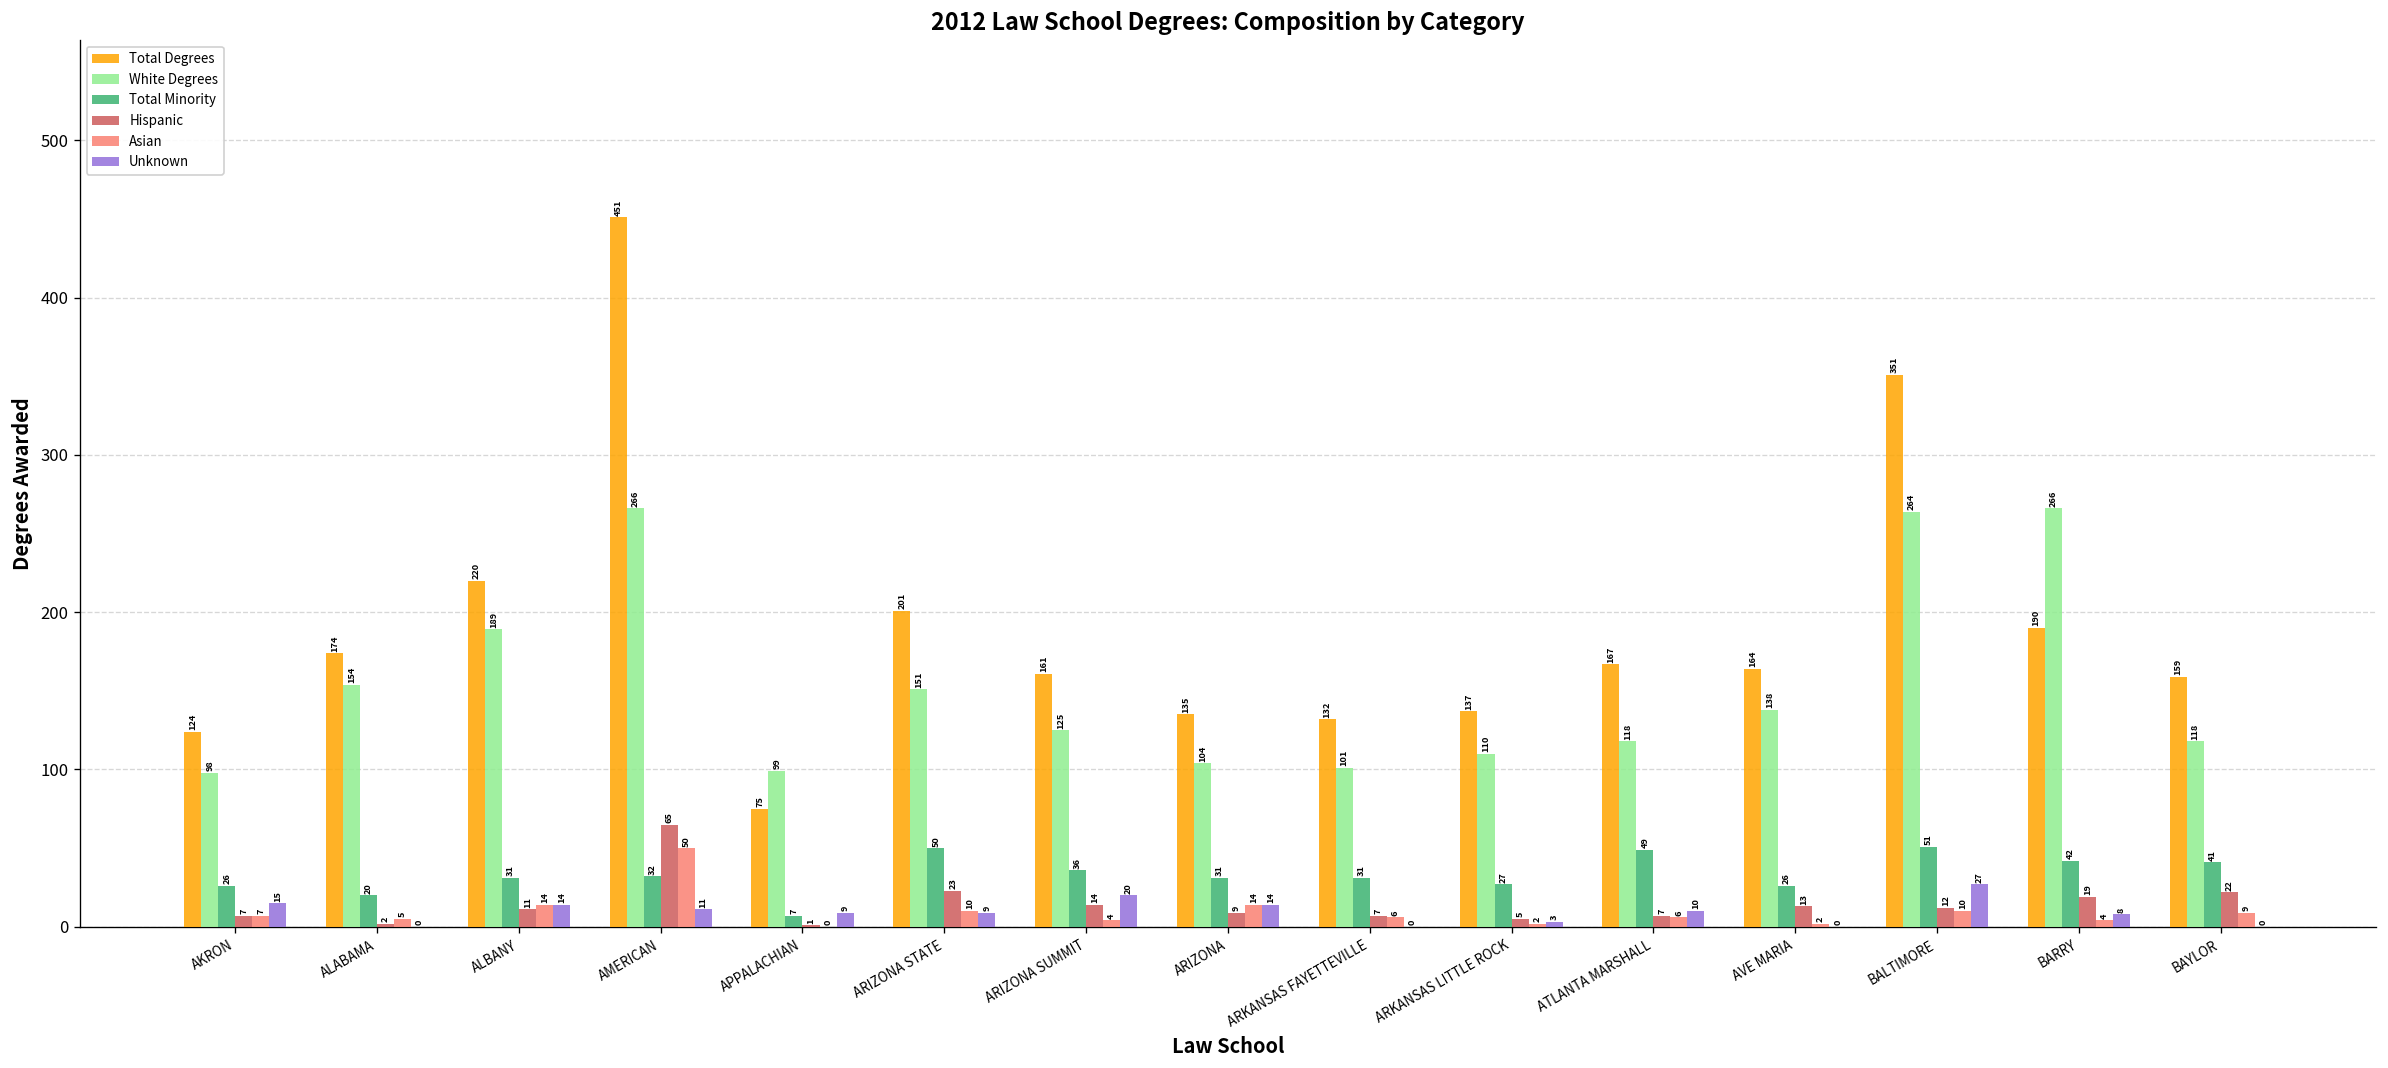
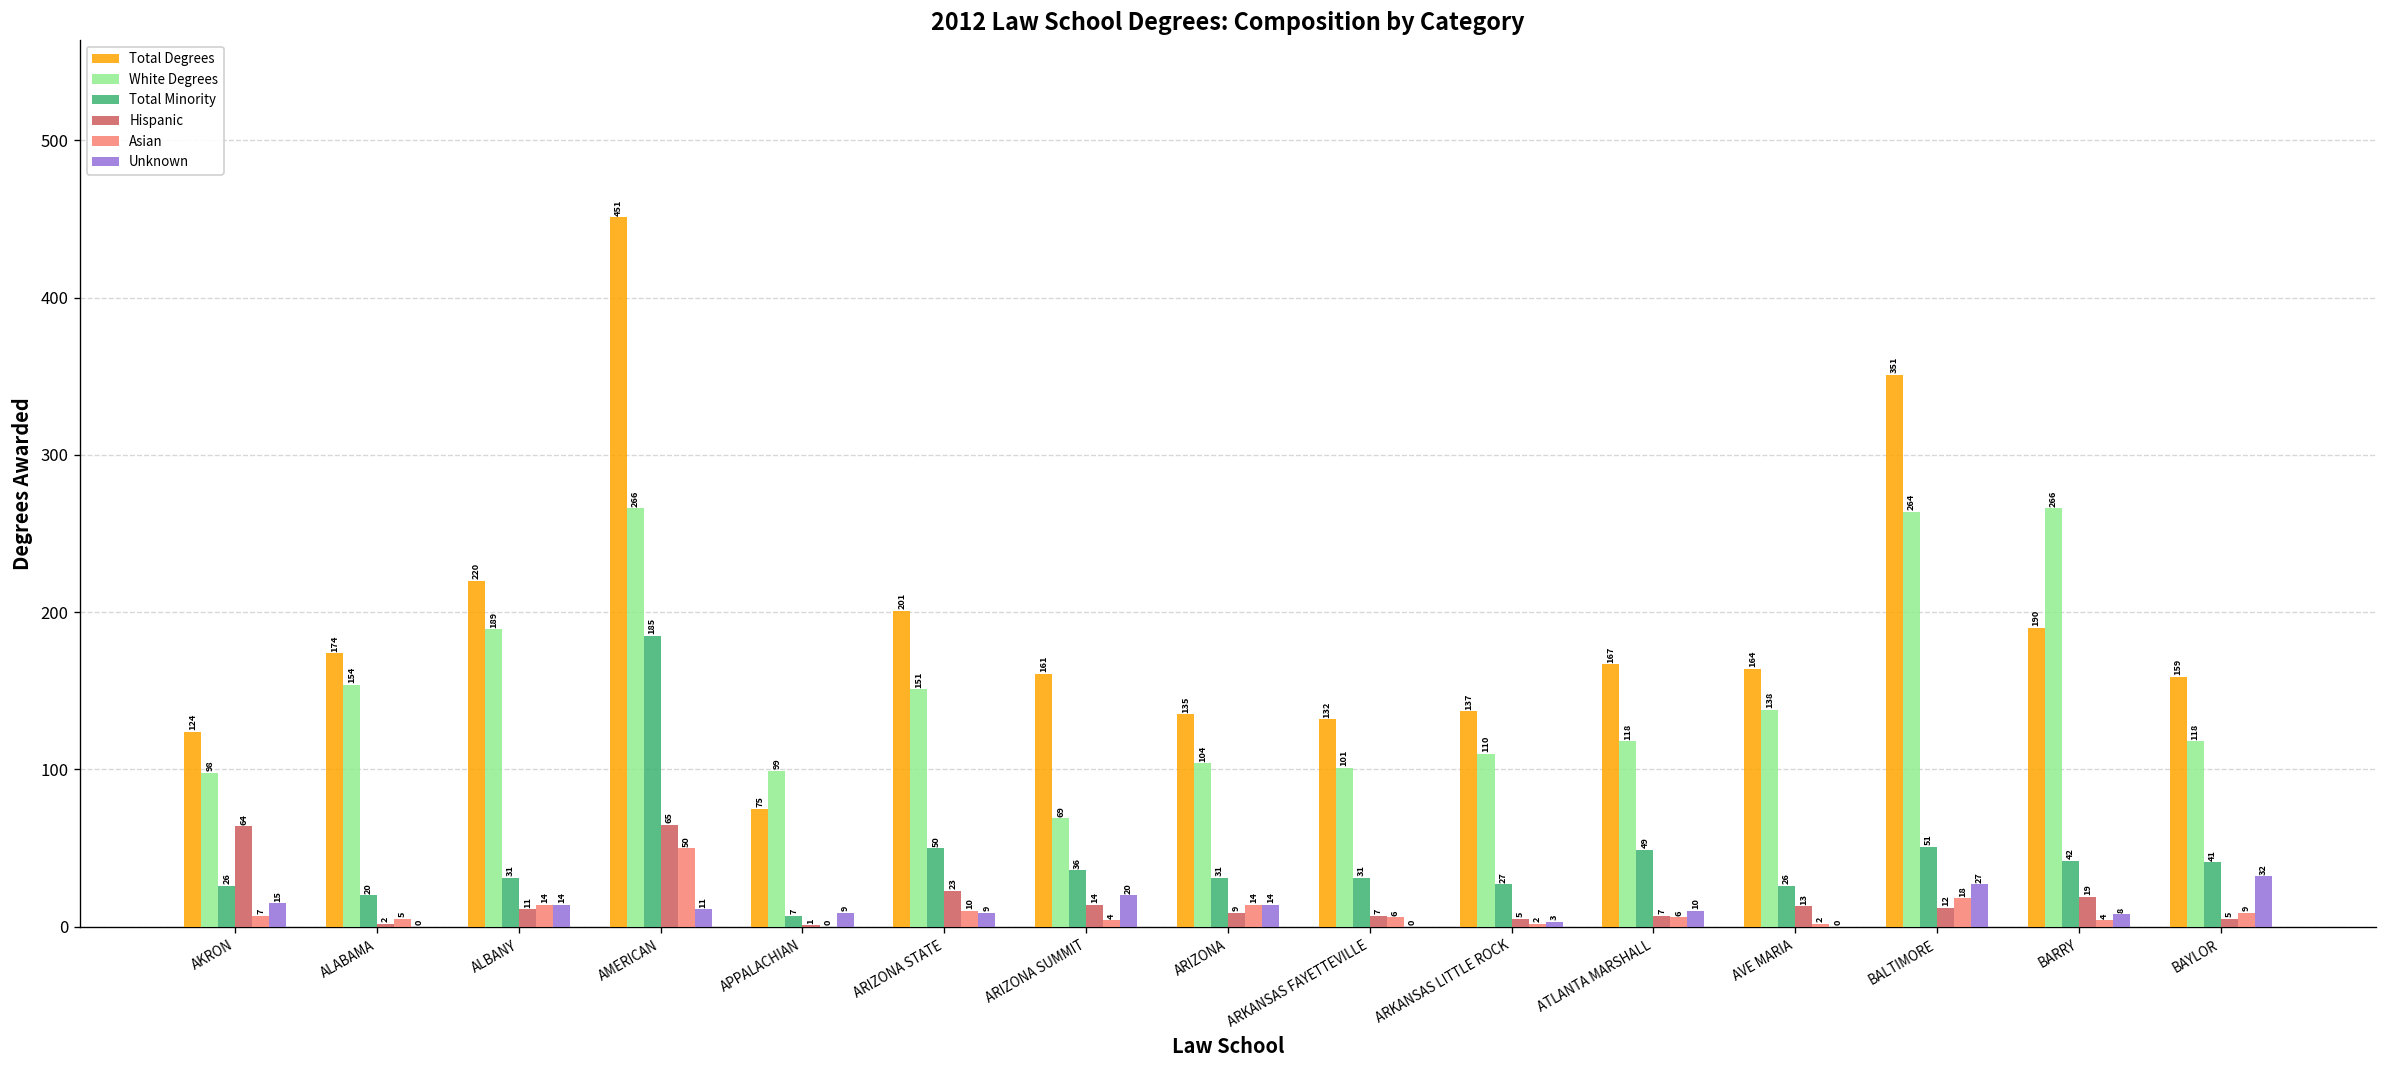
Hispanic, AKRON: 7 -> 64
Total Minority, AMERICAN: 32 -> 185
White Degrees, ARIZONA SUMMIT: 125 -> 69
Asian, BALTIMORE: 10 -> 18
Hispanic, BAYLOR: 22 -> 5
Unknown, BAYLOR: 0 -> 32
